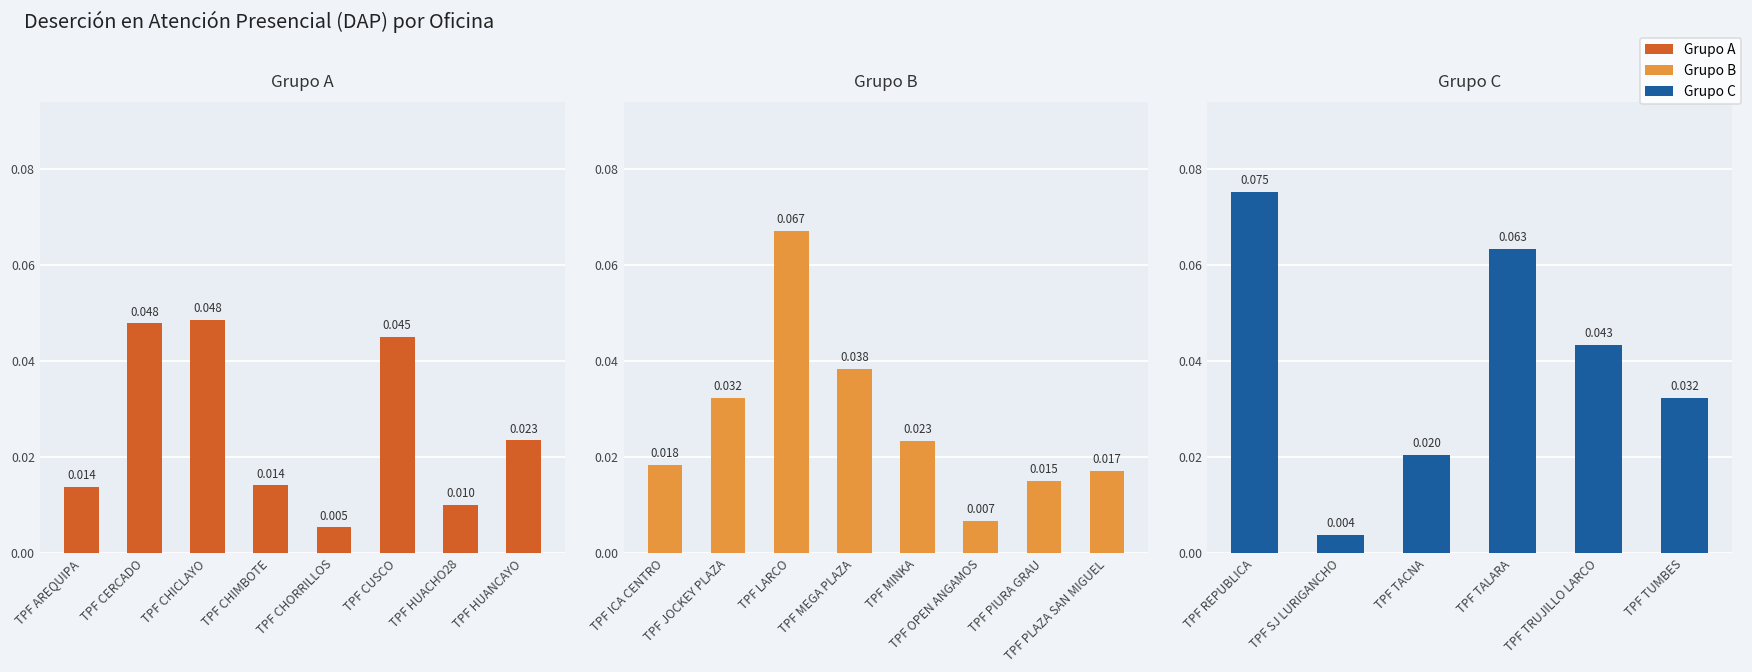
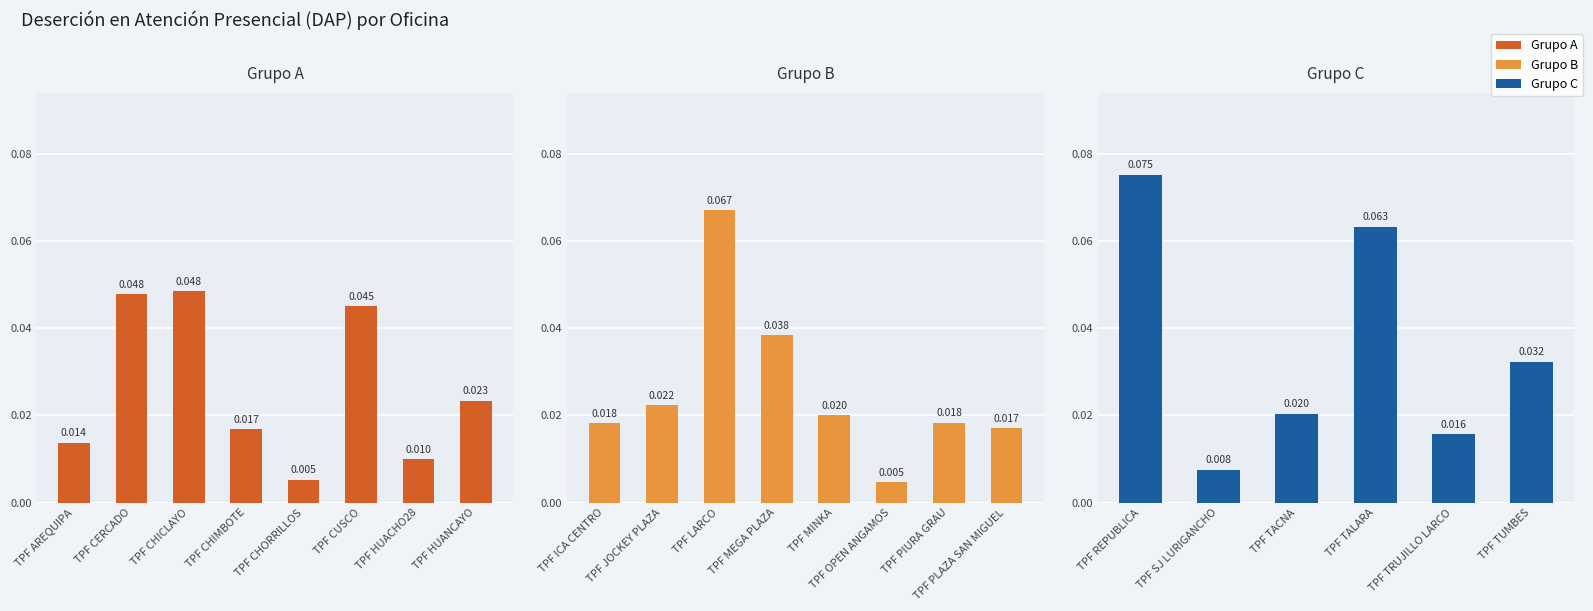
Grupo A, TPF CHIMBOTE: 0.014 -> 0.017
Grupo B, TPF JOCKEY PLAZA: 0.032 -> 0.022
Grupo B, TPF MINKA: 0.023 -> 0.020
Grupo B, TPF OPEN ANGAMOS: 0.007 -> 0.005
Grupo B, TPF PIURA GRAU: 0.015 -> 0.018
Grupo C, TPF SJ LURIGANCHO: 0.004 -> 0.008
Grupo C, TPF TRUJILLO LARCO: 0.043 -> 0.016
